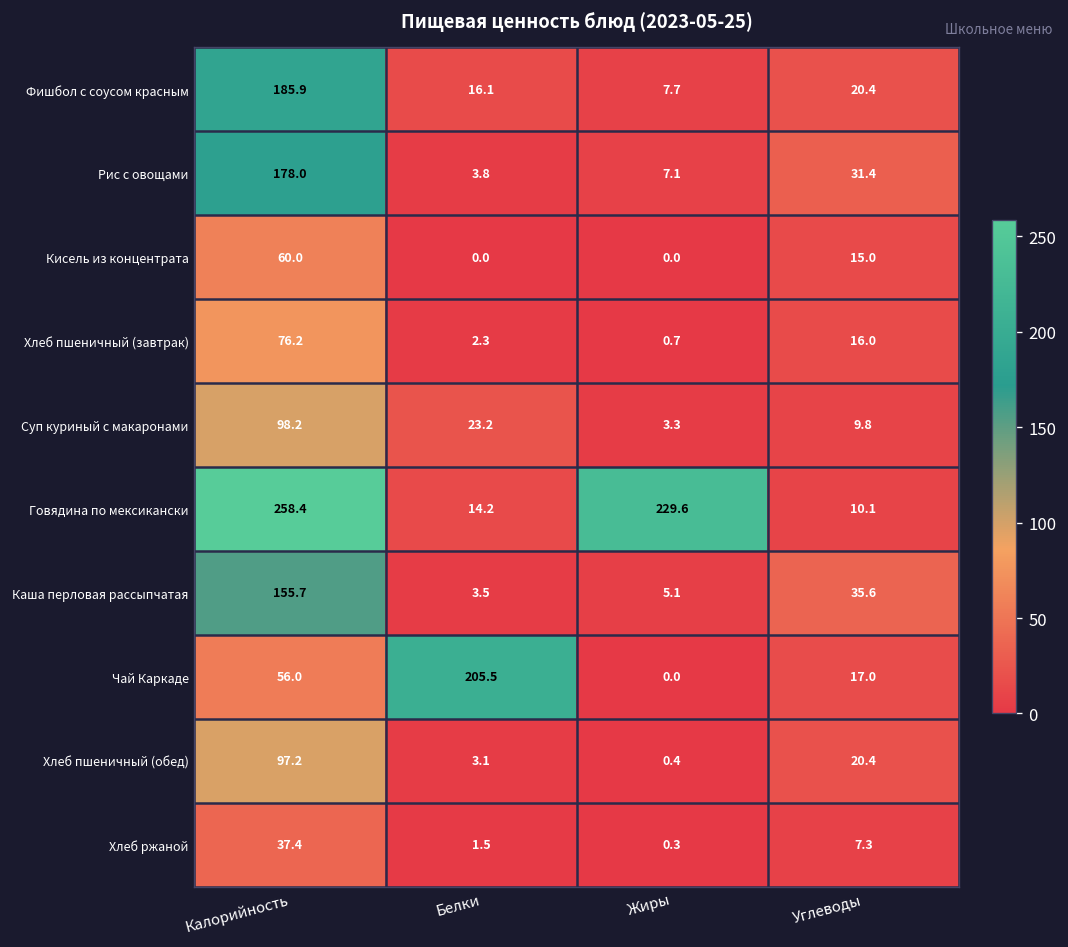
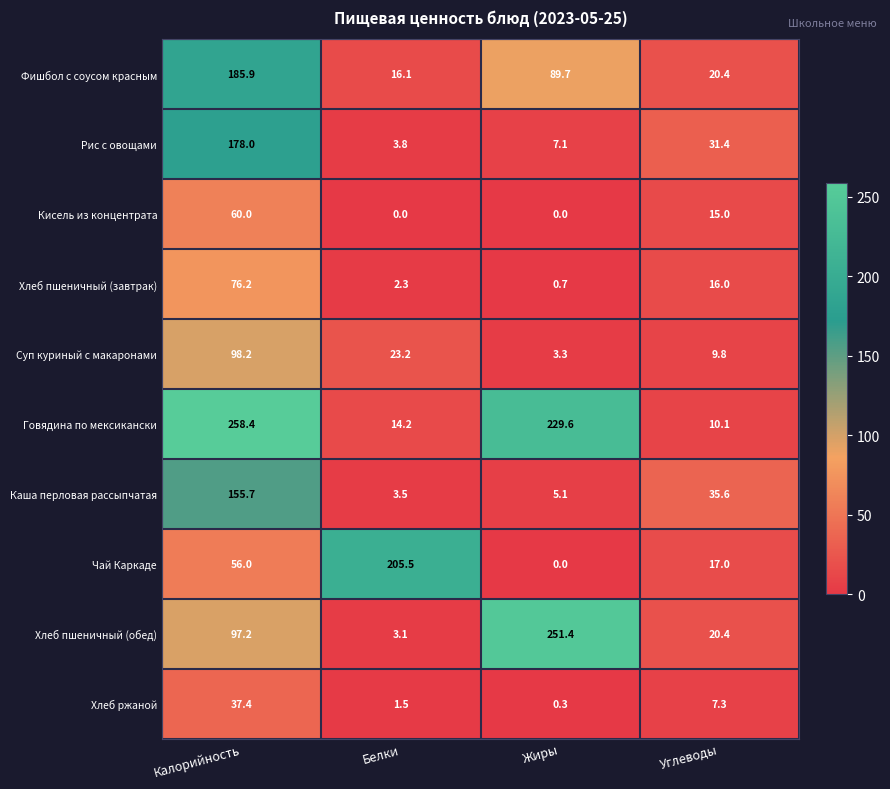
Фишбол с соусом красным, Жиры: 7.7 -> 89.7
Хлеб пшеничный (обед), Жиры: 0.4 -> 251.4
